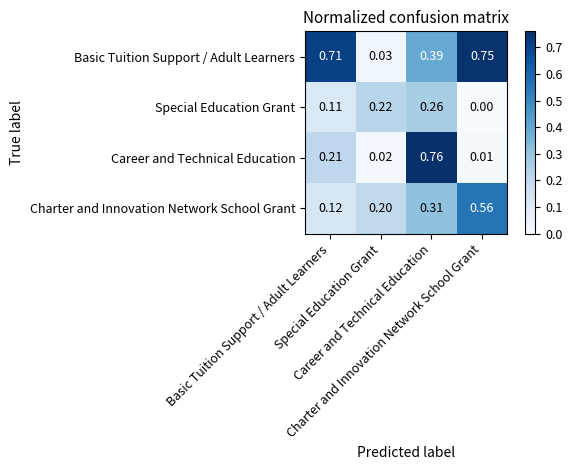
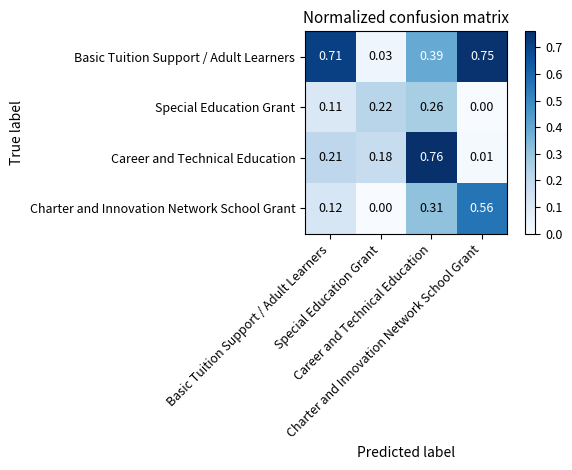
Career and Technical Education, Special Education Grant: 0.02 -> 0.18
Charter and Innovation Network School Grant, Special Education Grant: 0.20 -> 0.00
